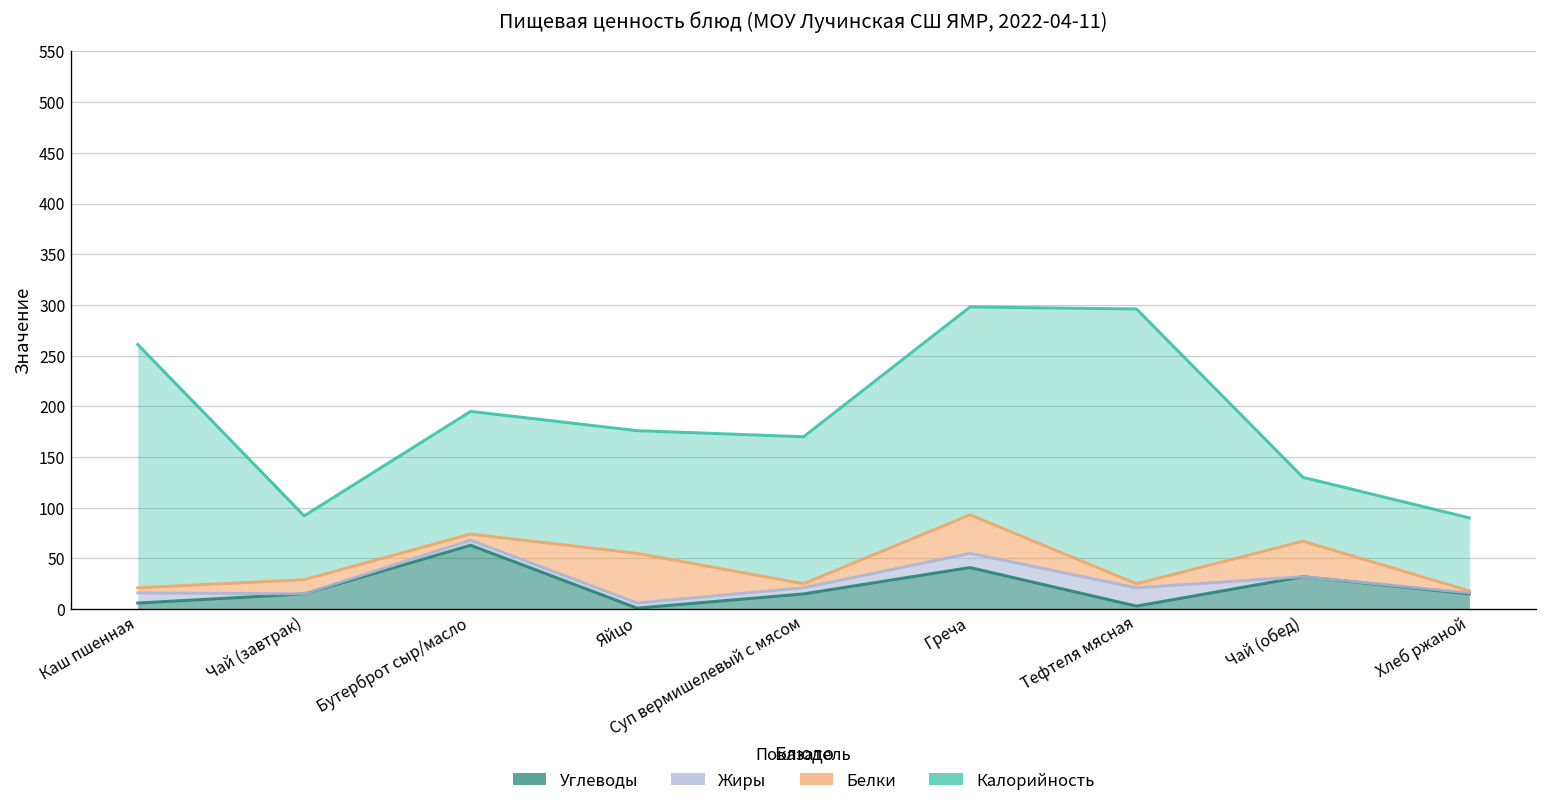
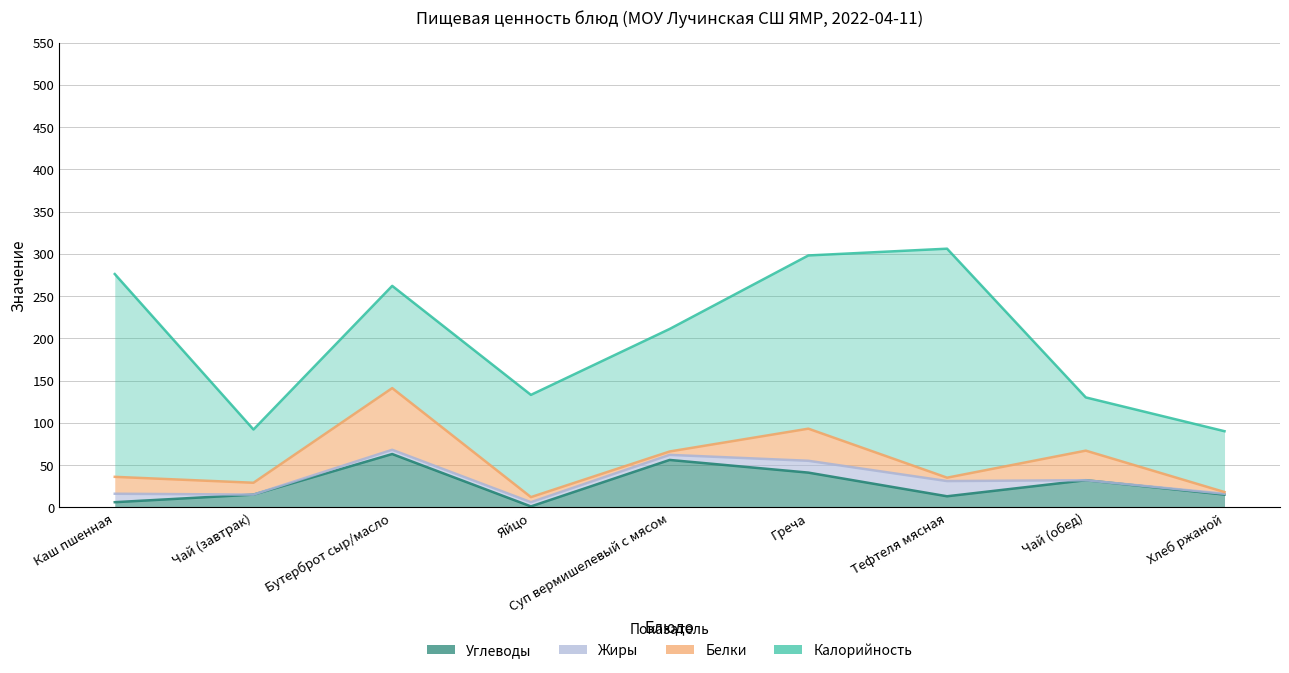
Белки, Каш пшенная: 10 -> 20
Белки, Бутерброт сыр/масло: 10 -> 70
Белки, Яйцо: 50 -> 10
Углеводы, Суп вермишелевый с мясом: 20 -> 60
Углеводы, Тефтеля мясная: 0 -> 10
